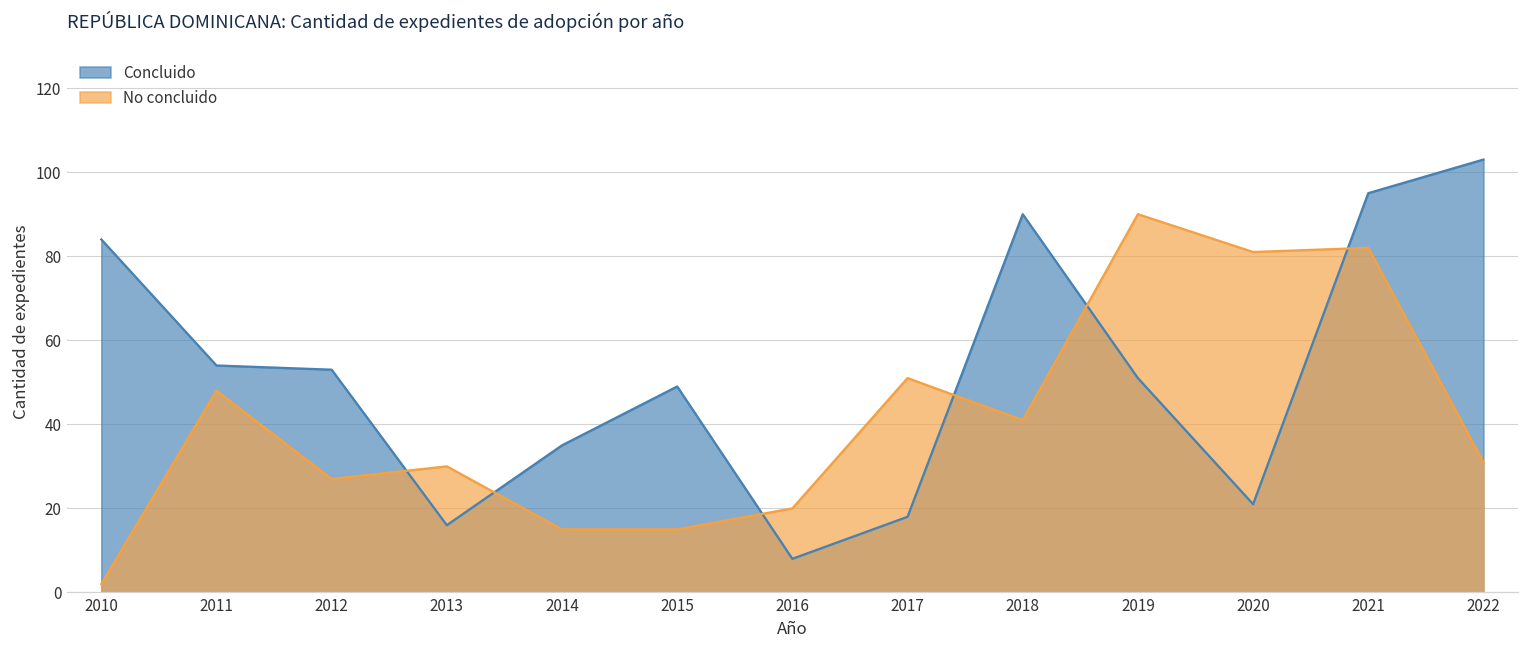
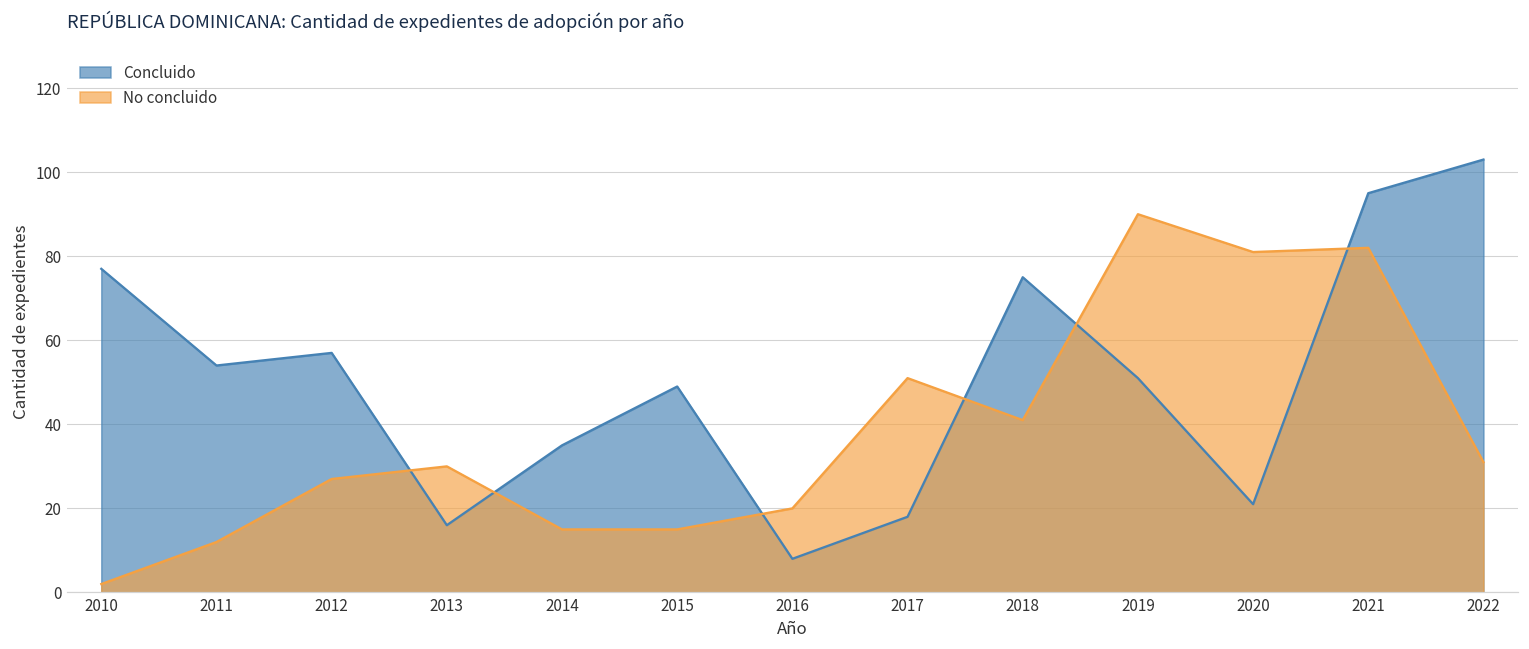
Concluido, 2010: 84 -> 77
No concluido, 2011: 48 -> 12
Concluido, 2012: 53 -> 57
Concluido, 2018: 90 -> 75
